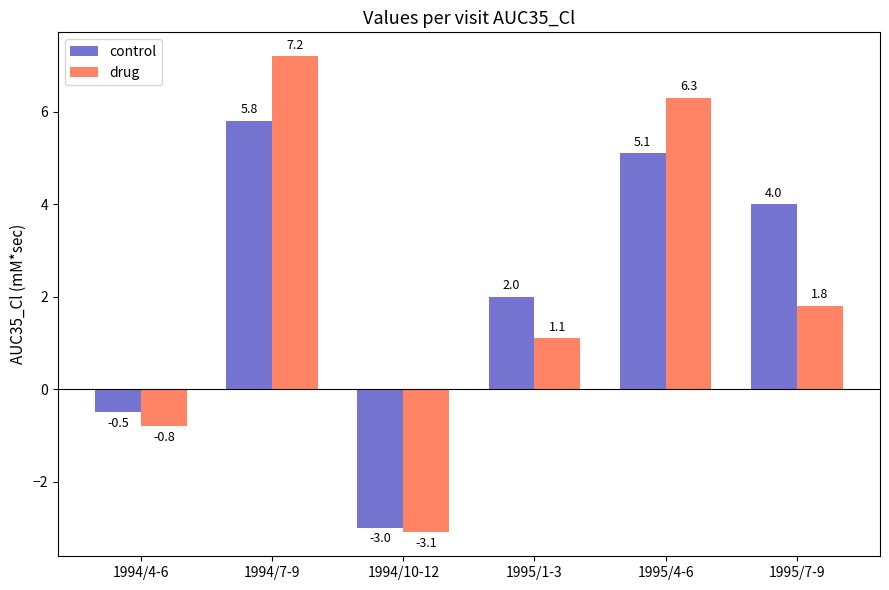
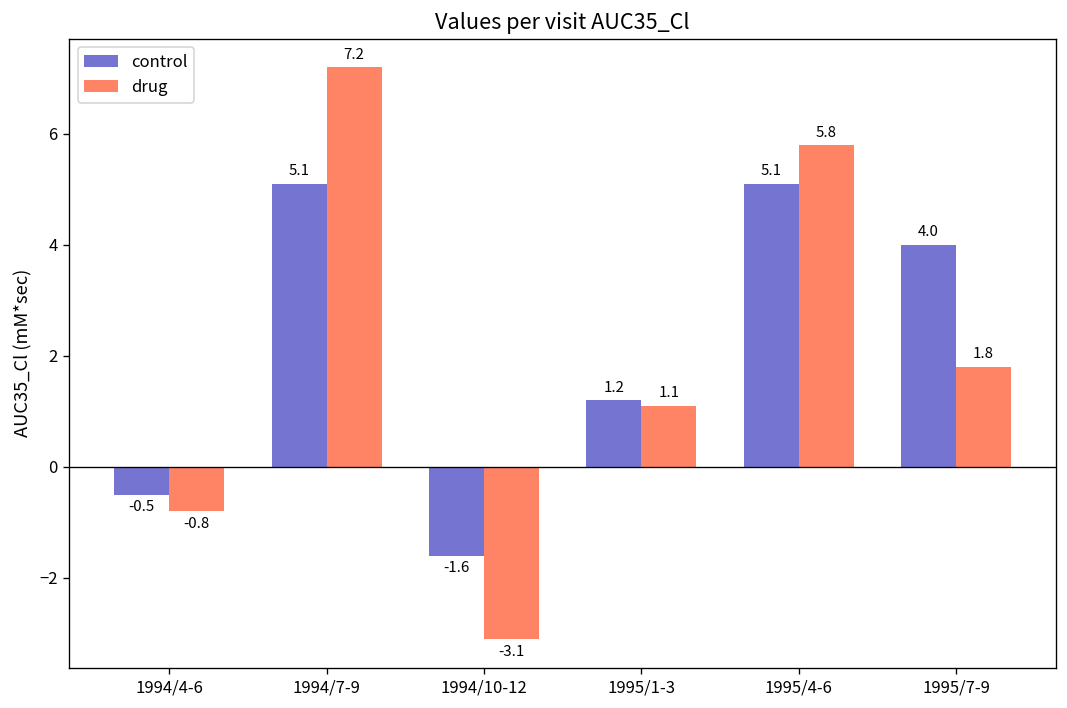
control, 1994/7-9: 5.8 -> 5.1
control, 1994/10-12: -3.0 -> -1.6
control, 1995/1-3: 2.0 -> 1.2
drug, 1995/4-6: 6.3 -> 5.8
